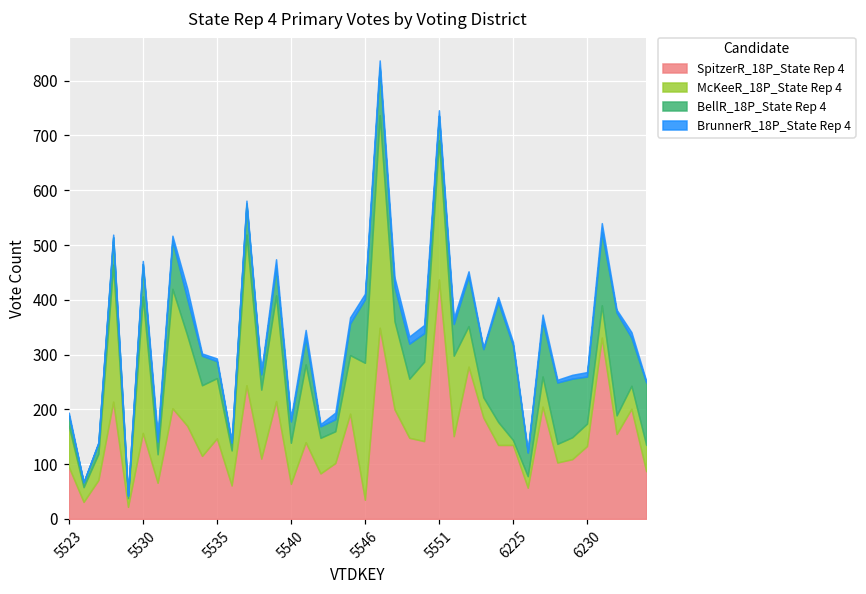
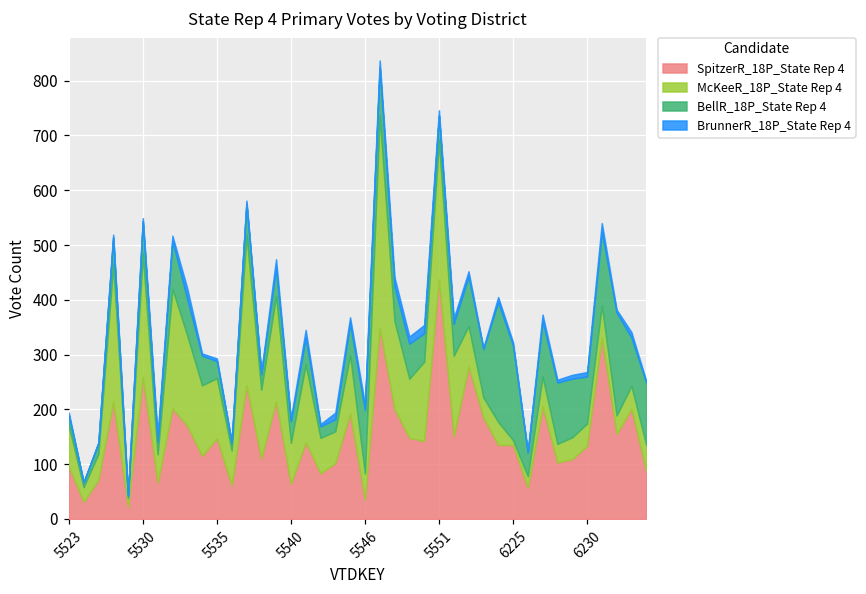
SpitzerR_18P_State Rep 4, 5530: 160 -> 260
McKeeR_18P_State Rep 4, 5530: 250 -> 230
McKeeR_18P_State Rep 4, 5546: 250 -> 50
